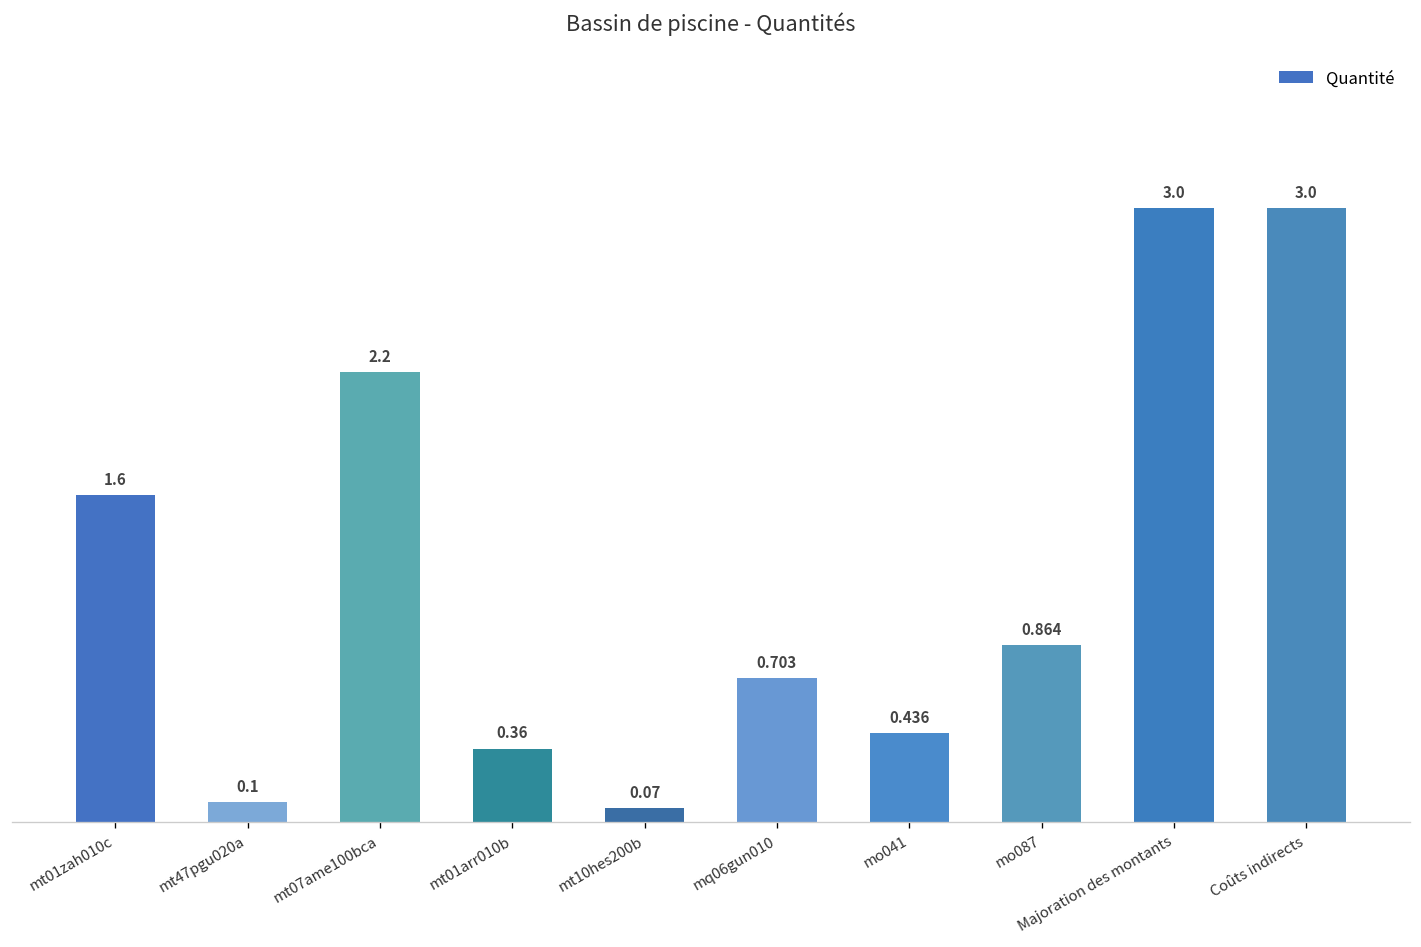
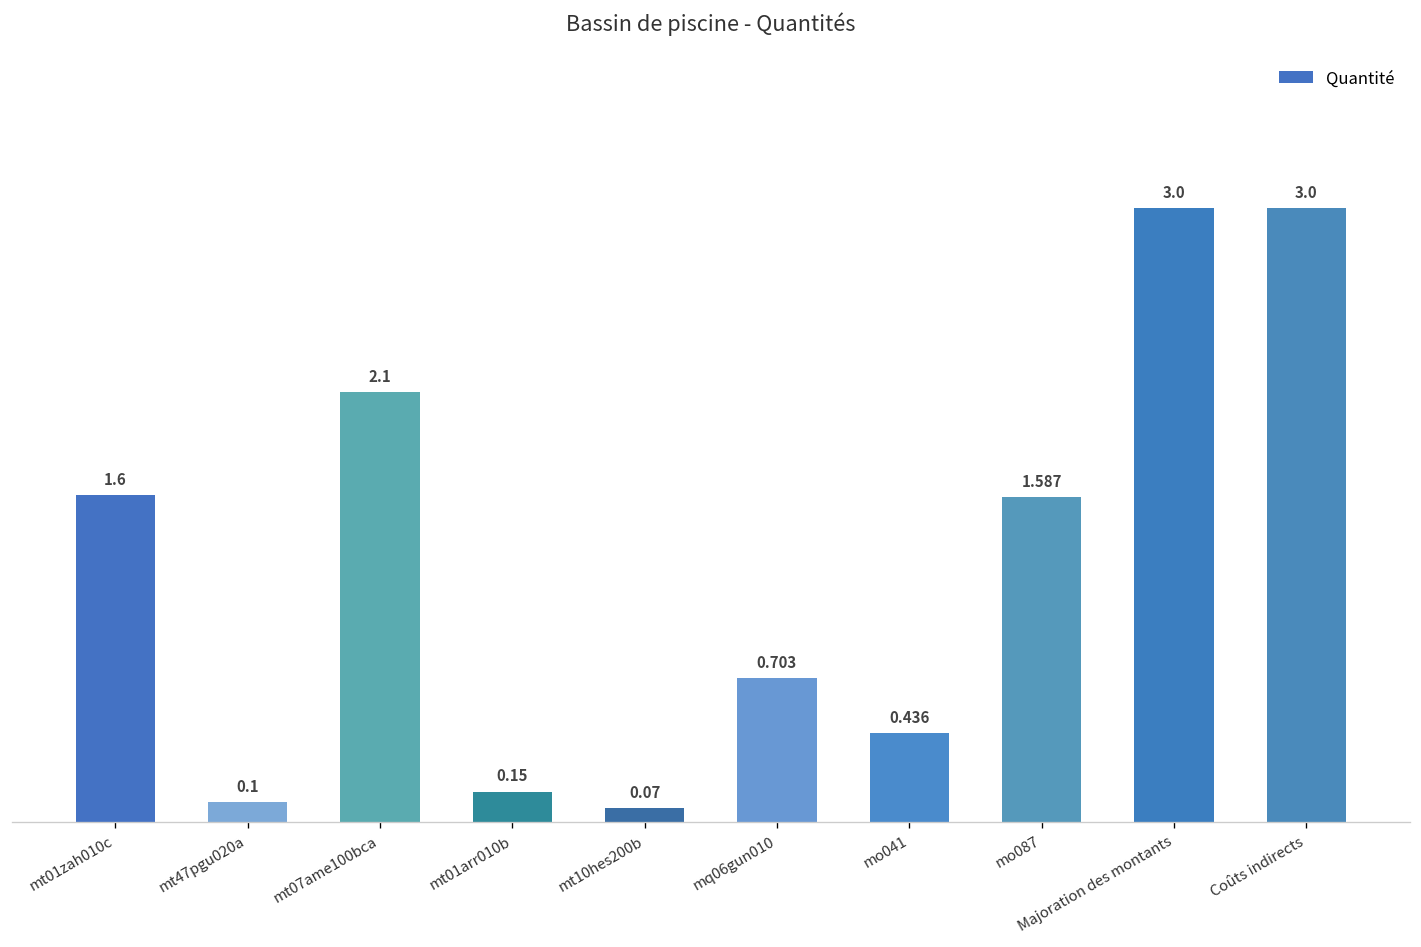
mt07ame100bca: 2.2 -> 2.1
mt01arr010b: 0.36 -> 0.15
mo087: 0.864 -> 1.587
